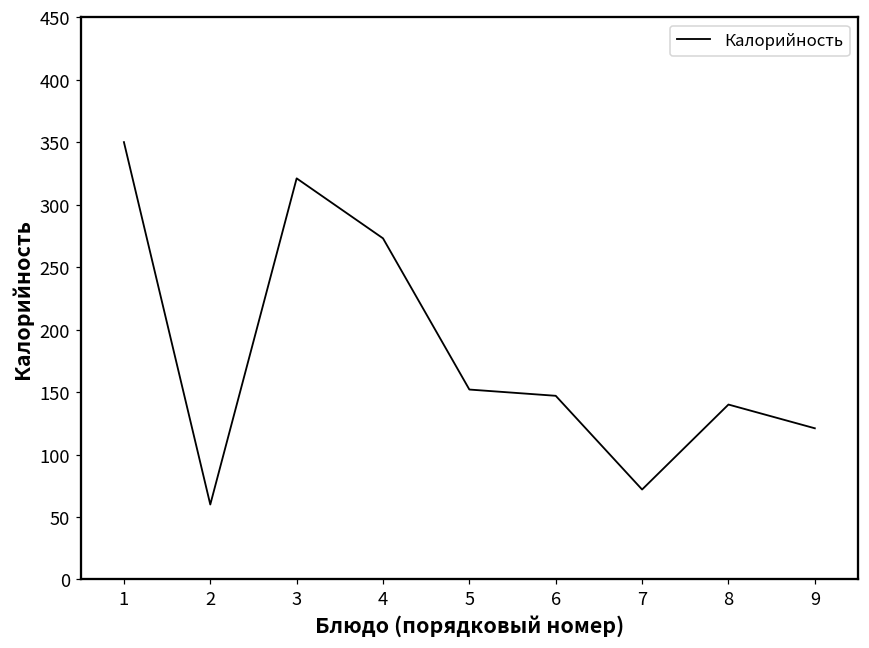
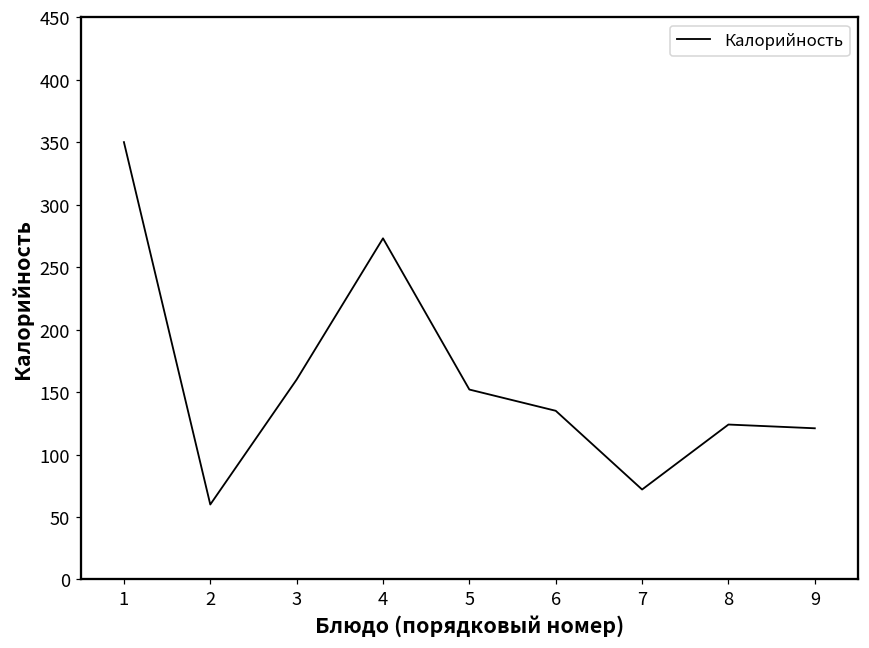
3: 321 -> 160
6: 147 -> 135
8: 140 -> 124
